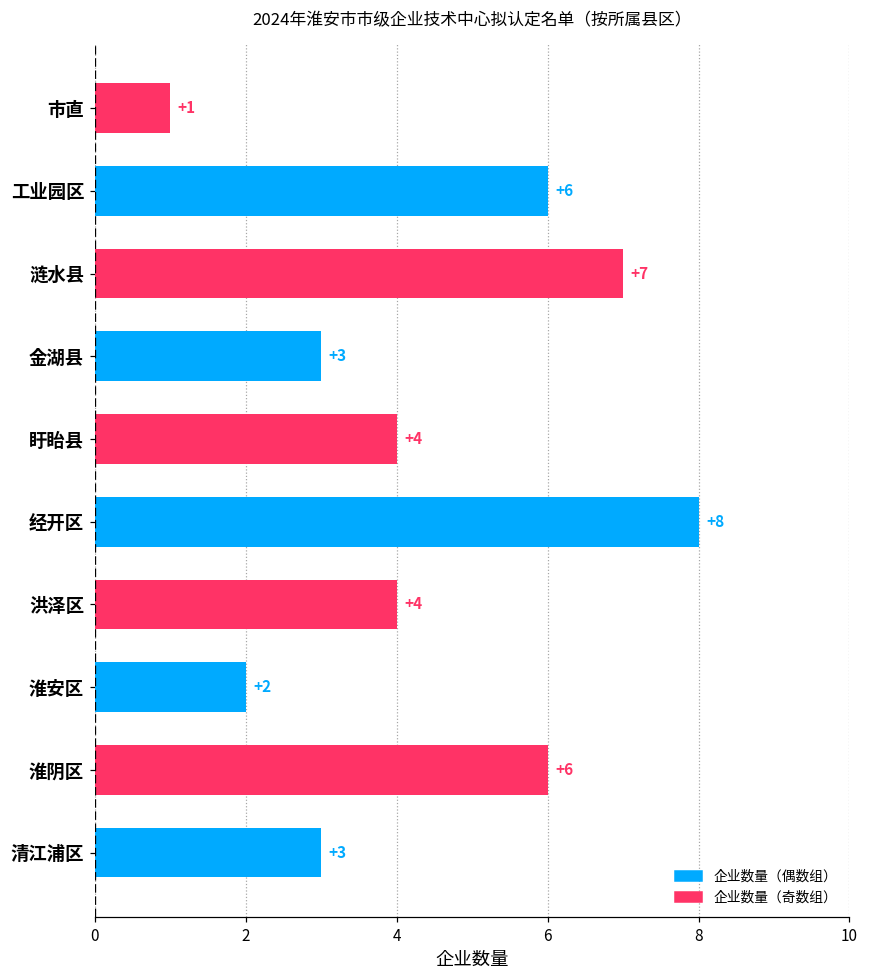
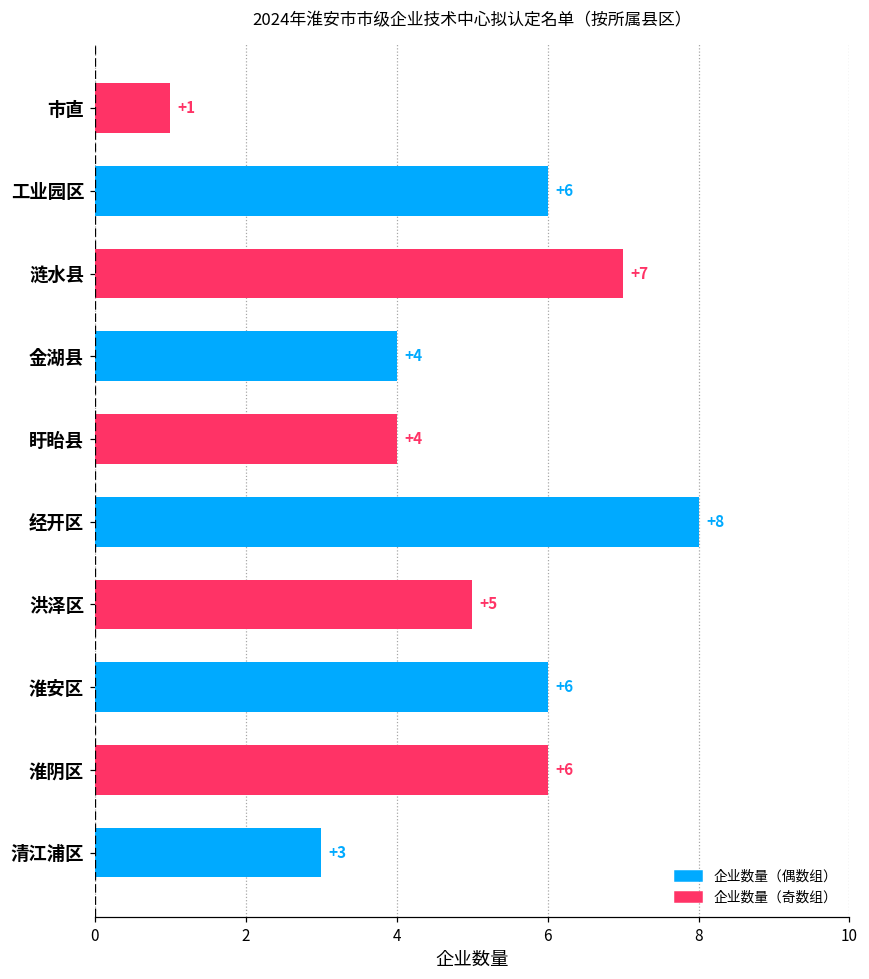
金湖县: +3 -> +4
洪泽区: +4 -> +5
淮安区: +2 -> +6
